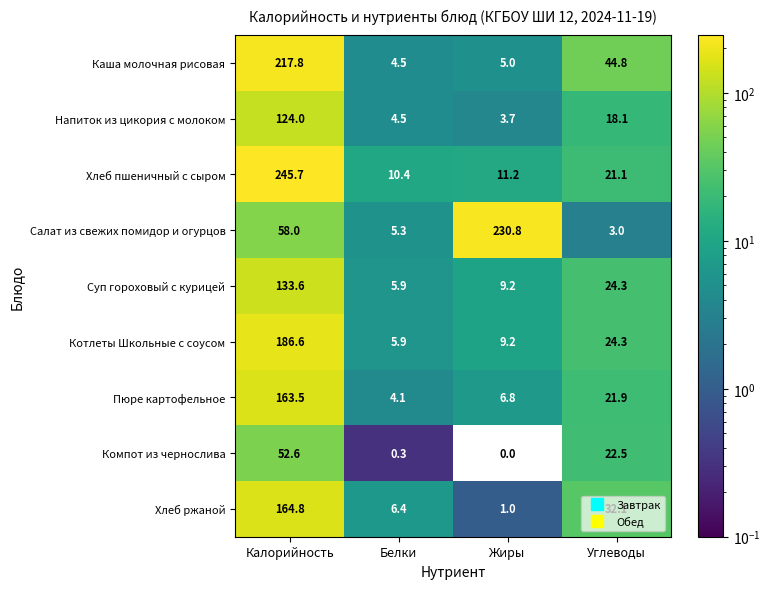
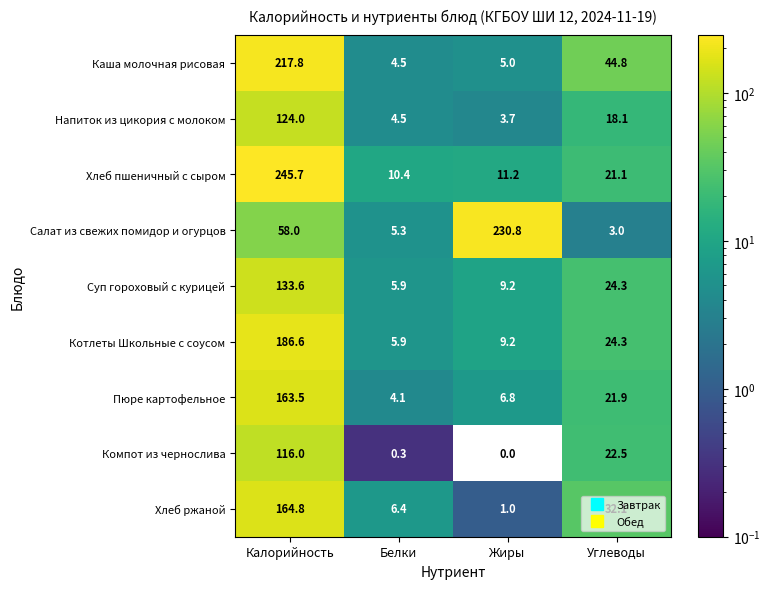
Компот из чернослива, Калорийность: 52.6 -> 116.0
